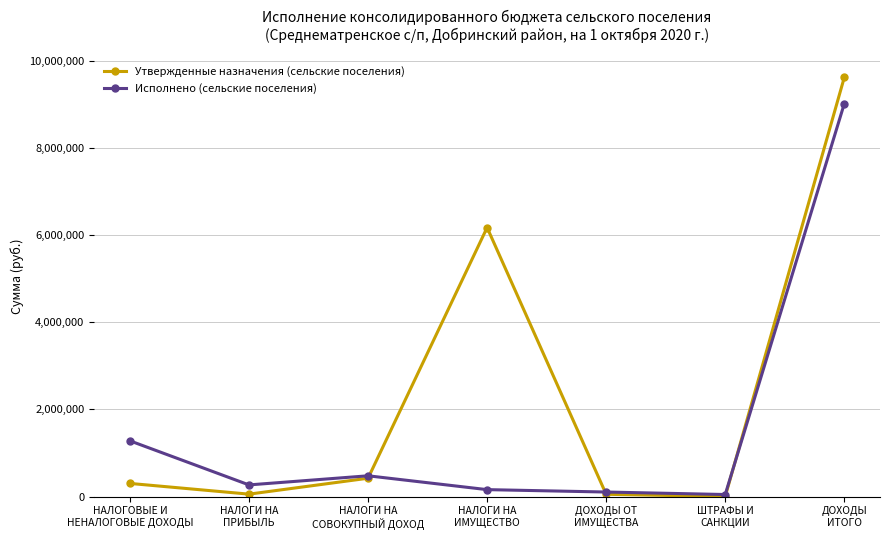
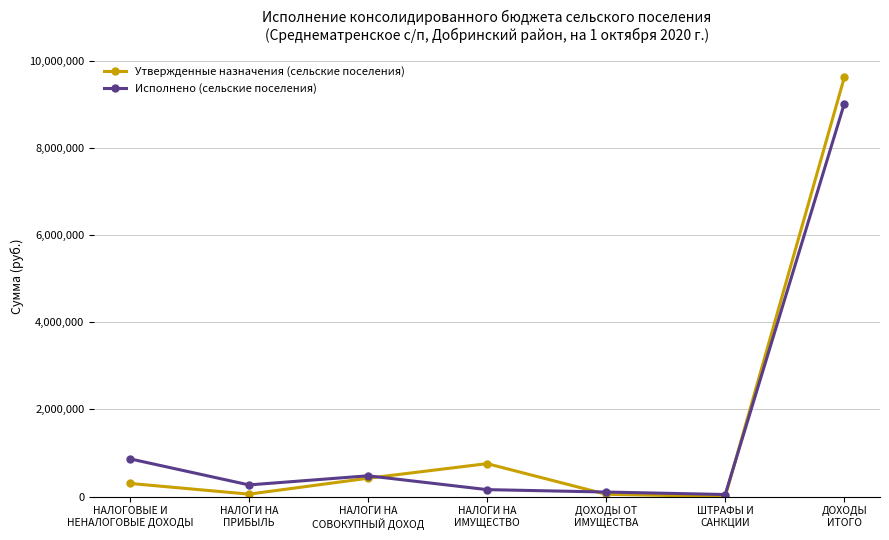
Исполнено (сельские поселения), НАЛОГОВЫЕ И НЕНАЛОГОВЫЕ ДОХОДЫ: 1,300,000 -> 900,000
Утвержденные назначения (сельские поселения), НАЛОГИ НА ИМУЩЕСТВО: 6,200,000 -> 800,000
